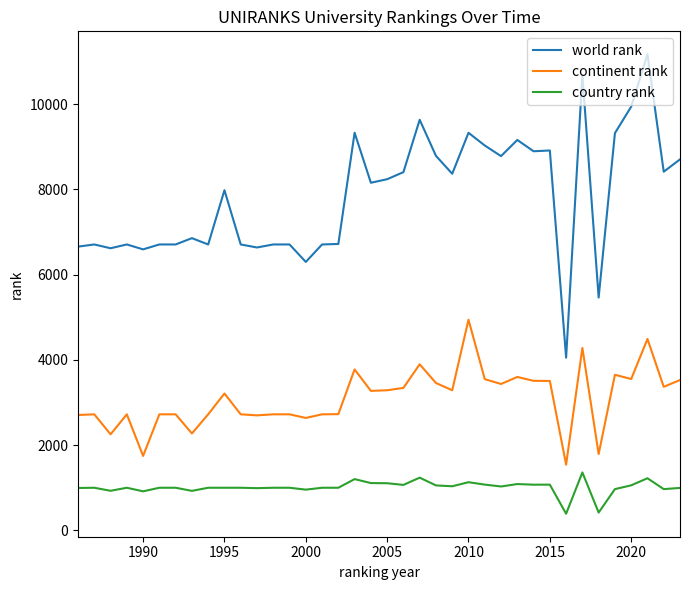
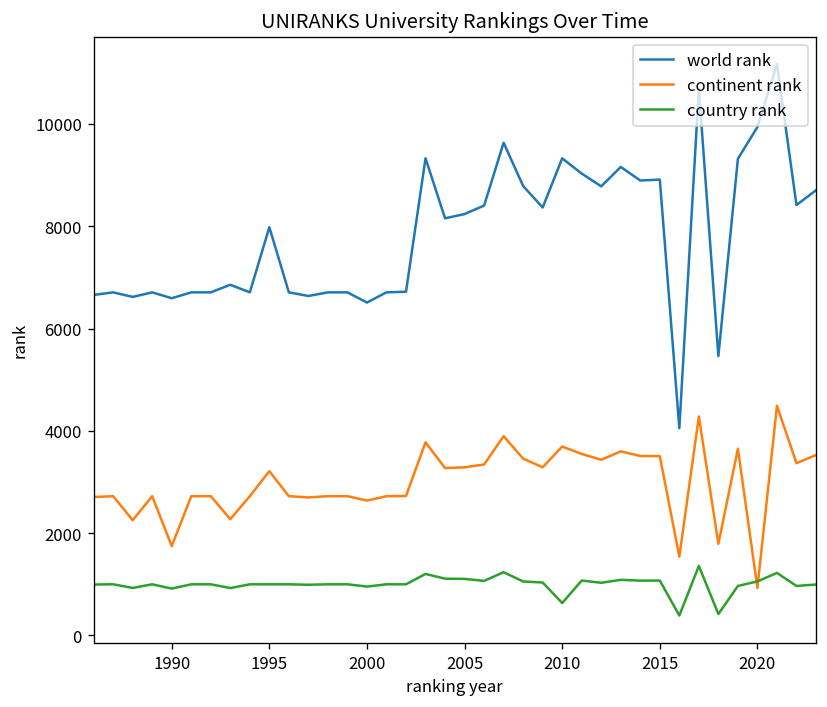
world rank, 2000: 6300 -> 6500
continent rank, 2010: 4900 -> 3700
country rank, 2010: 1100 -> 600
continent rank, 2020: 3600 -> 900
